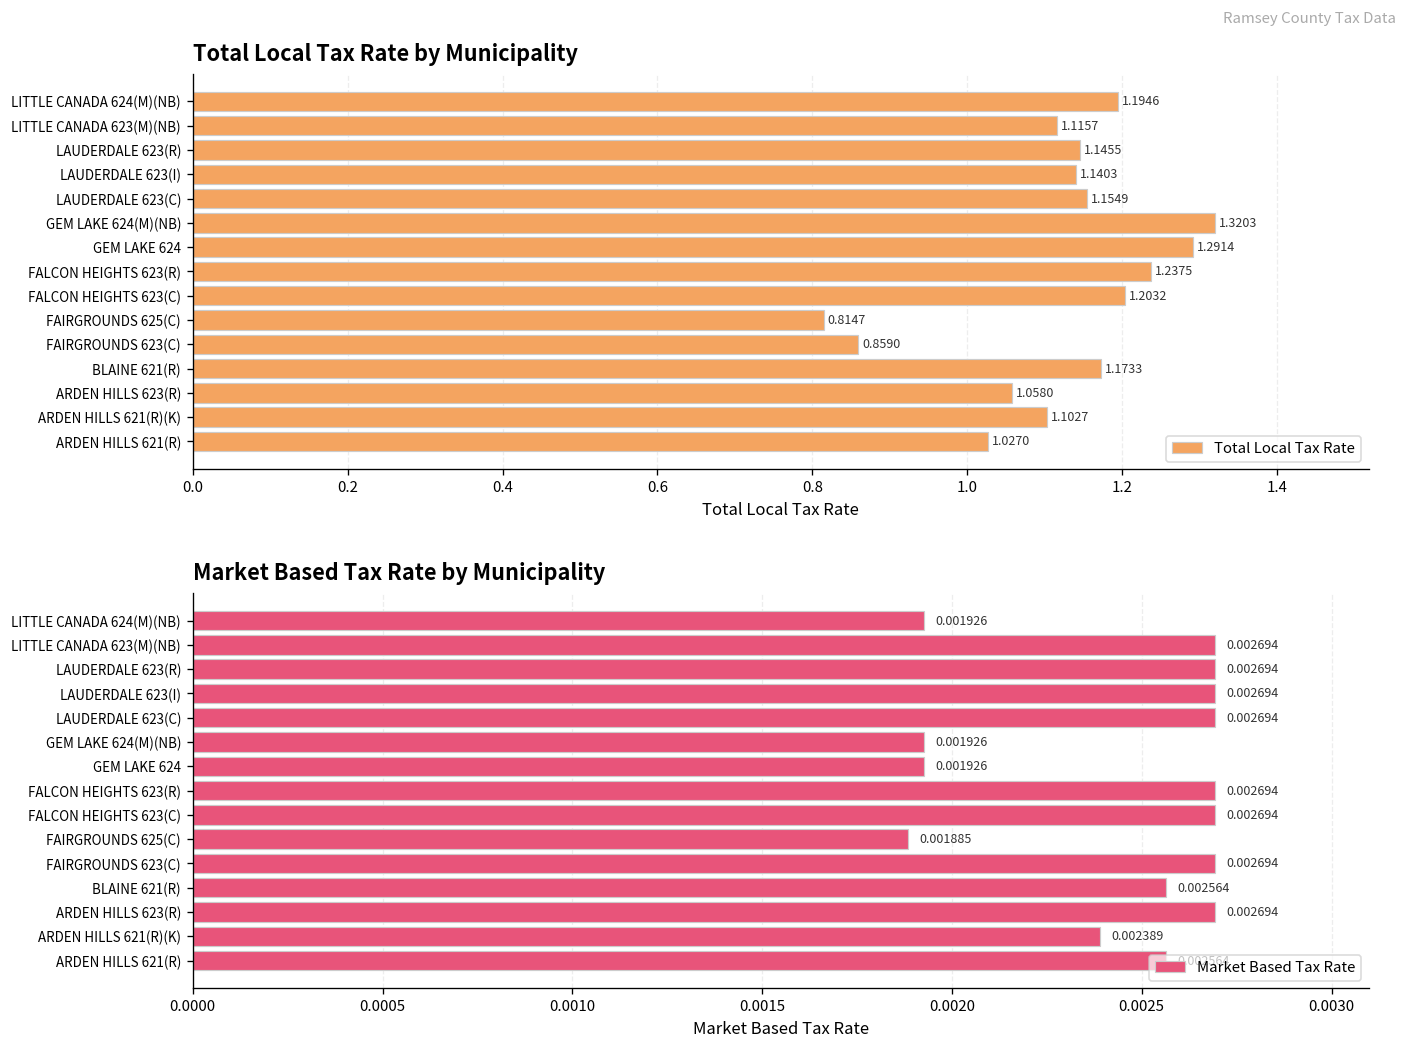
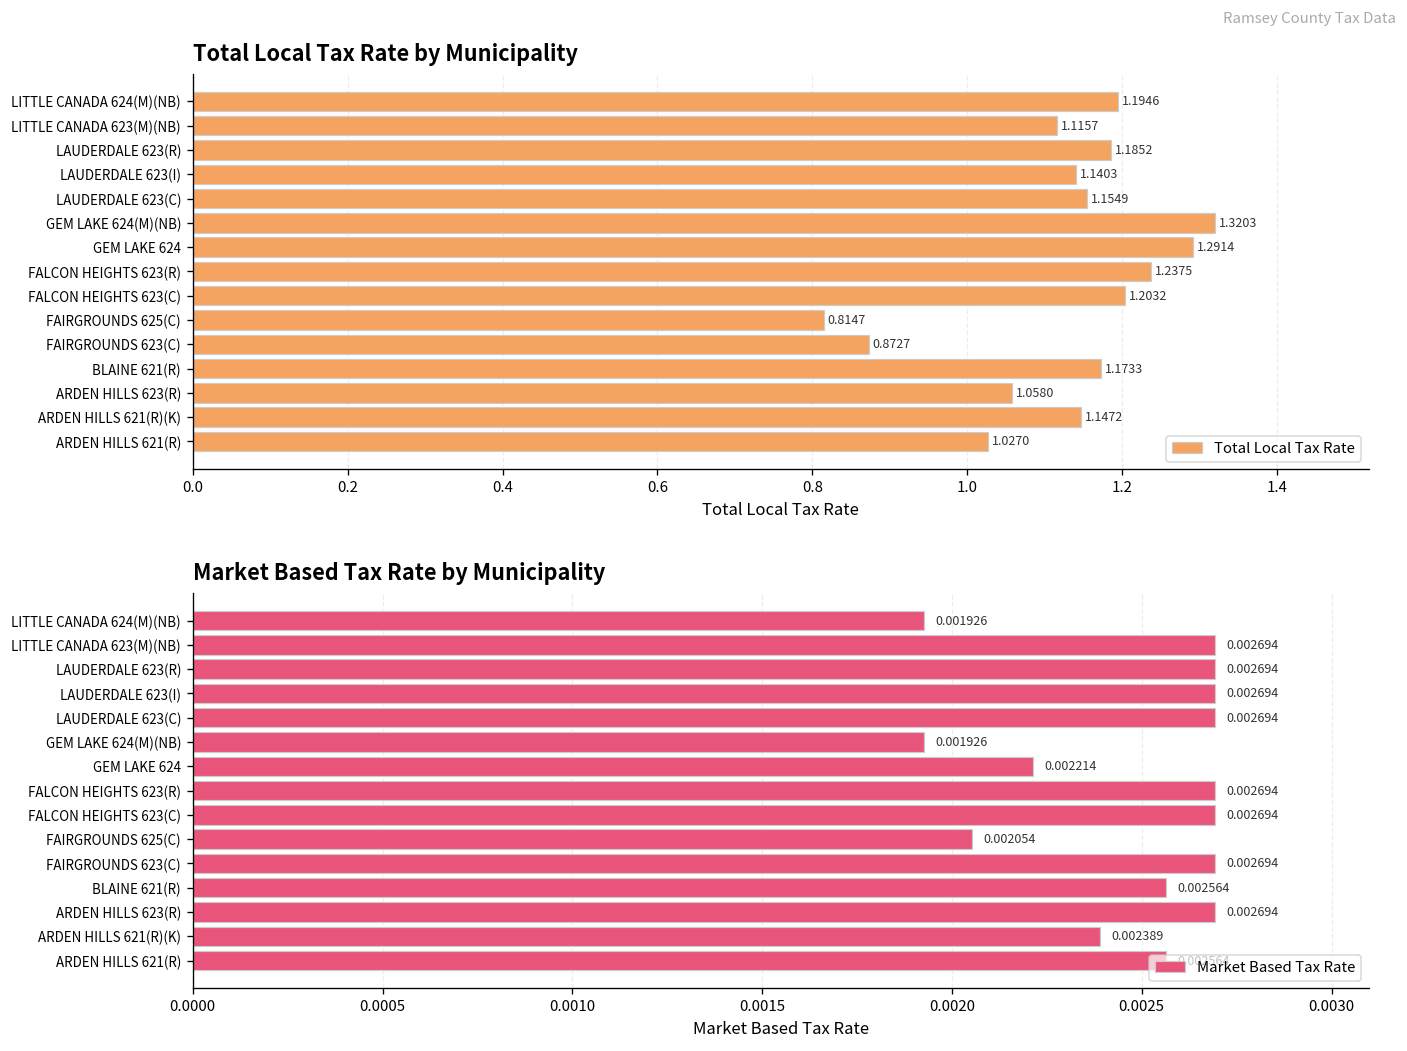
Total Local Tax Rate by Municipality, LAUDERDALE 623(R): 1.1455 -> 1.1852
Total Local Tax Rate by Municipality, FAIRGROUNDS 623(C): 0.8590 -> 0.8727
Total Local Tax Rate by Municipality, ARDEN HILLS 621(R)(K): 1.1027 -> 1.1472
Market Based Tax Rate by Municipality, GEM LAKE 624: 0.001926 -> 0.002214
Market Based Tax Rate by Municipality, FAIRGROUNDS 625(C): 0.001885 -> 0.002054
